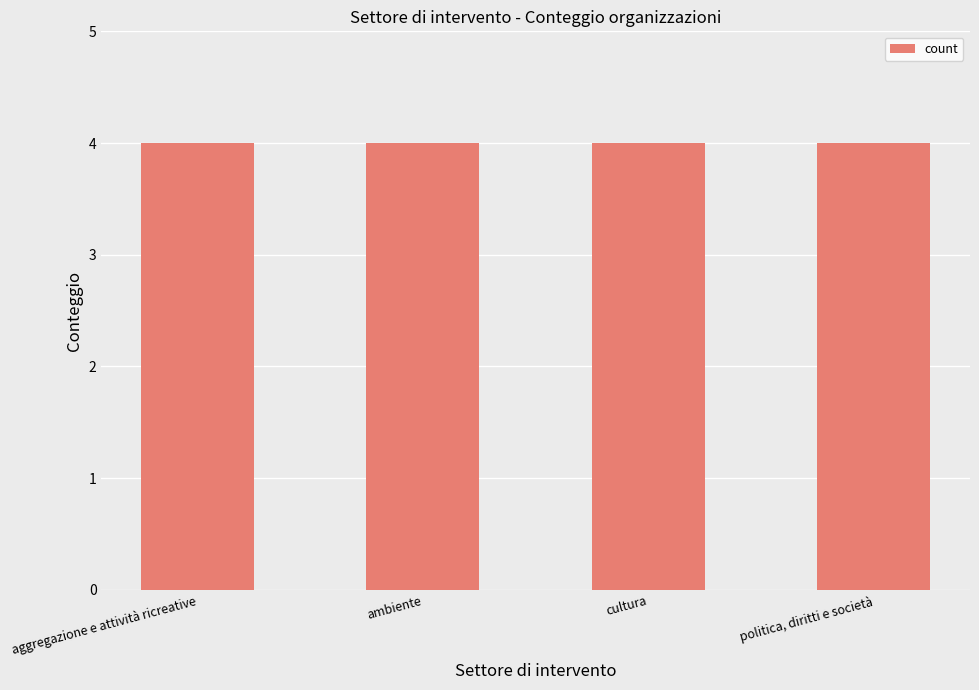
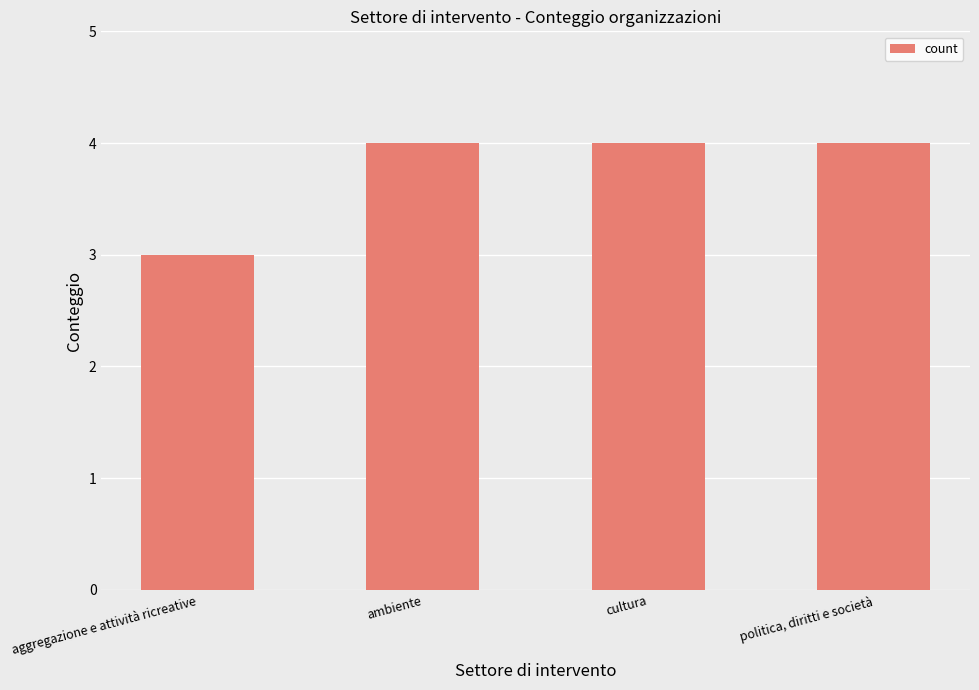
aggregazione e attività ricreative: 4 -> 3
